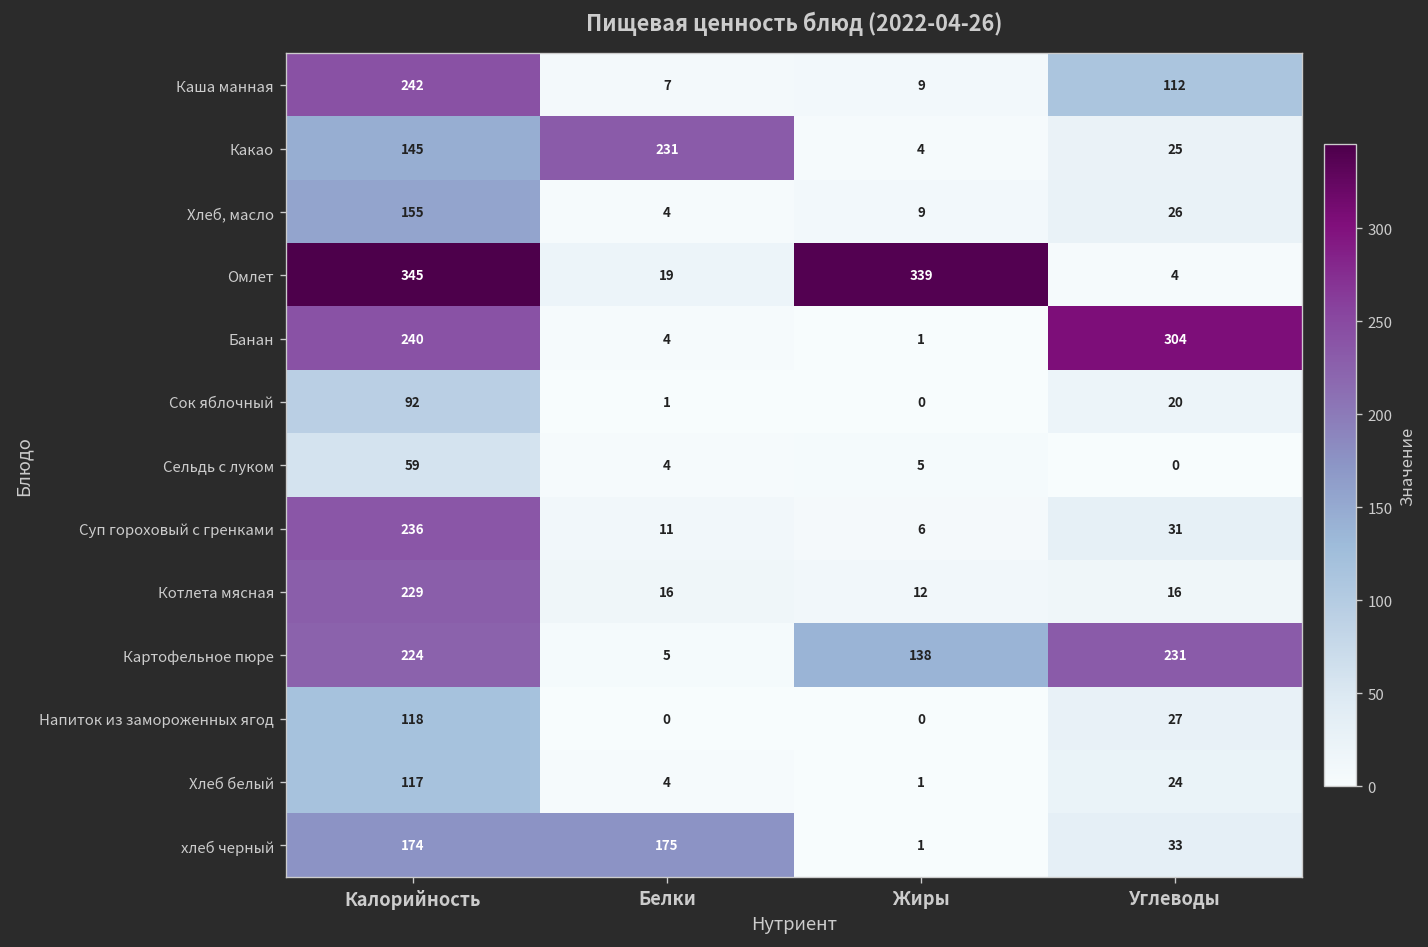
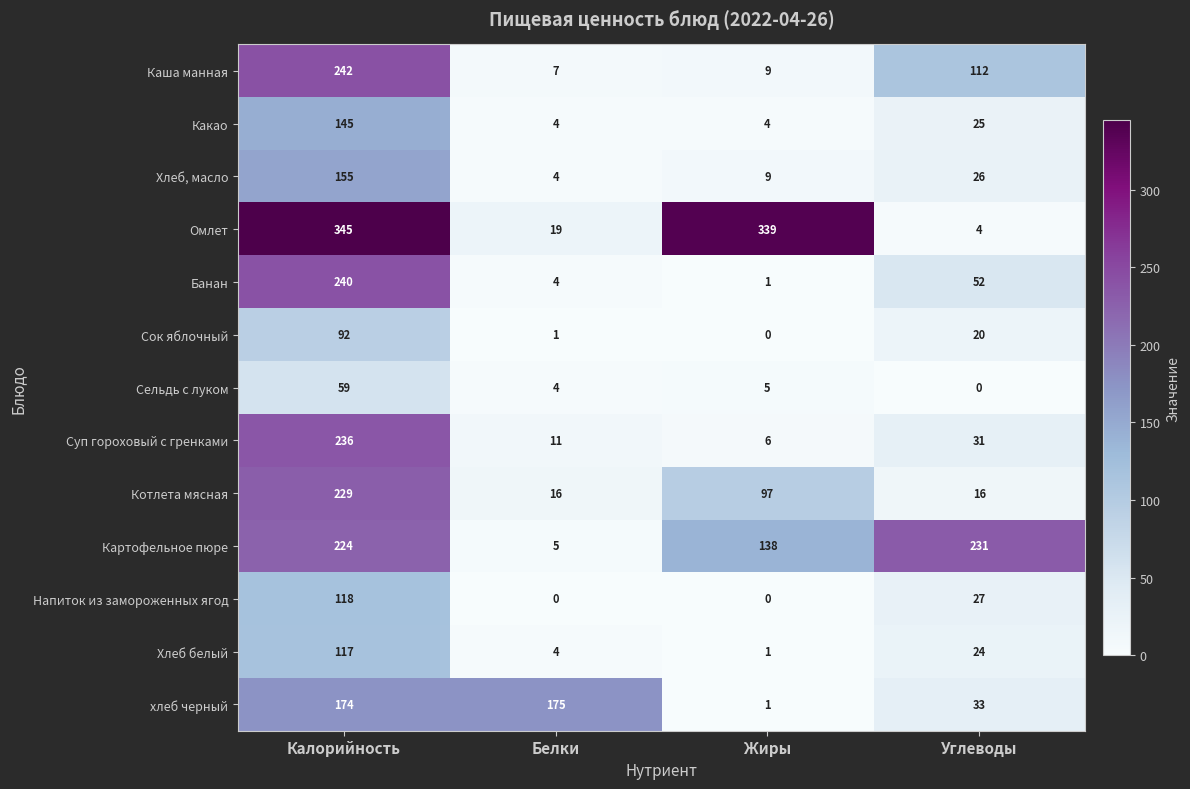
Какао, Белки: 231 -> 4
Банан, Углеводы: 304 -> 52
Котлета мясная, Жиры: 12 -> 97
